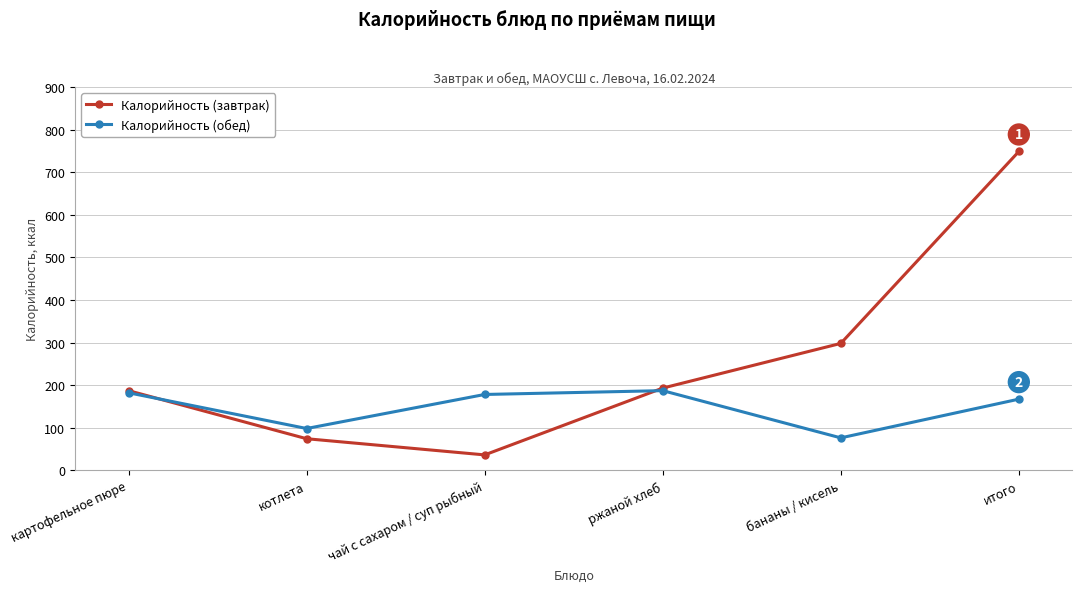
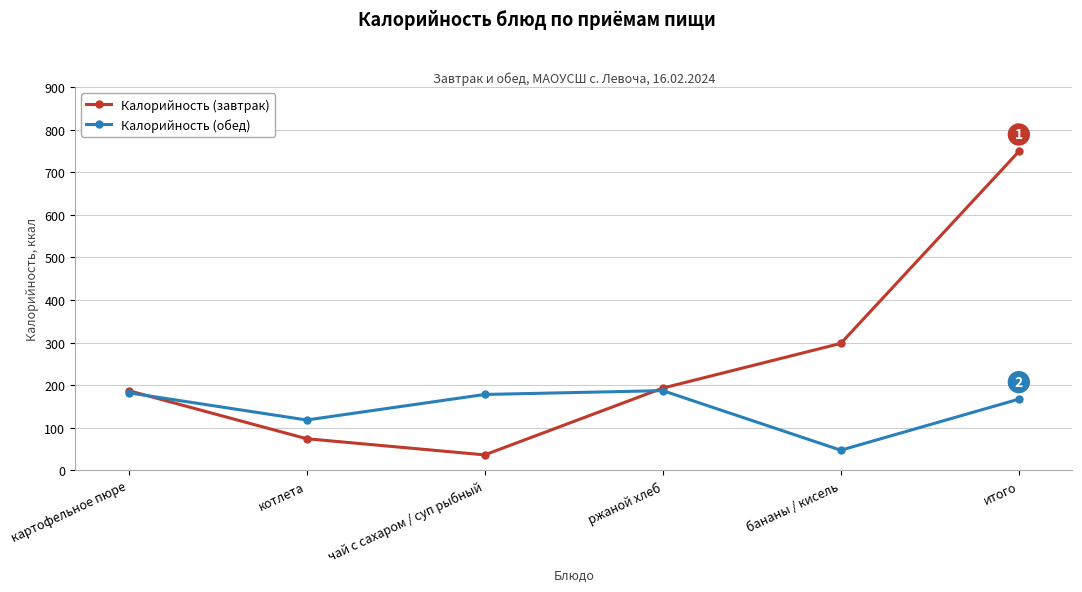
Калорийность (обед), котлета: 100 -> 120
Калорийность (обед), бананы / кисель: 80 -> 50
